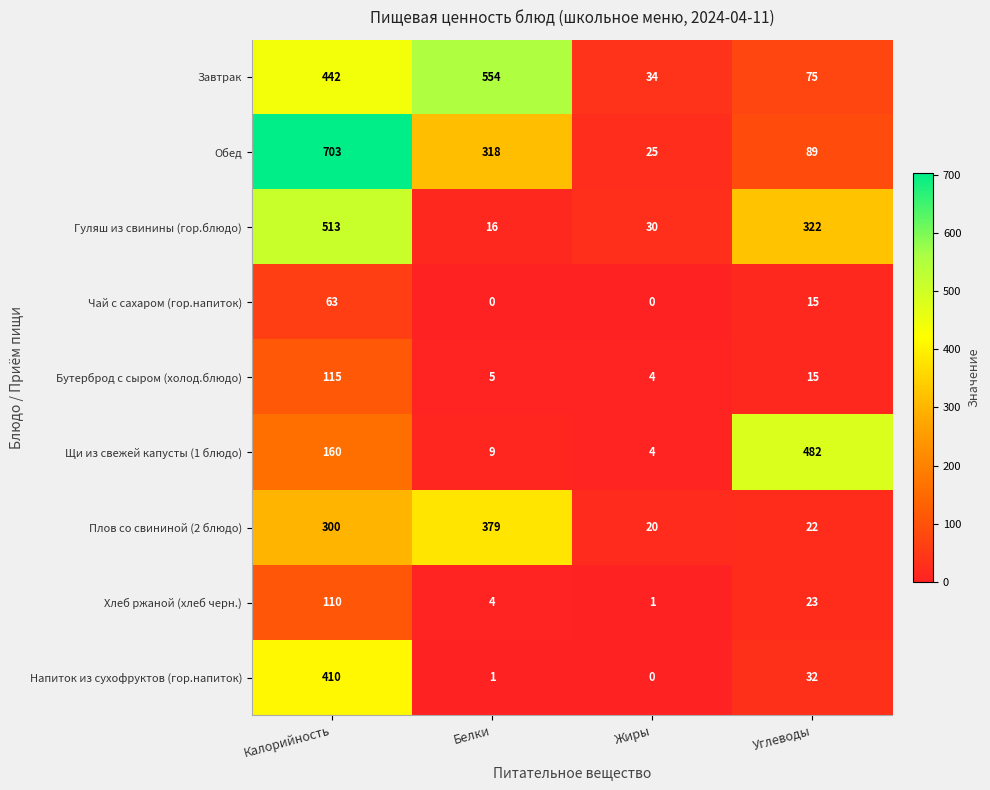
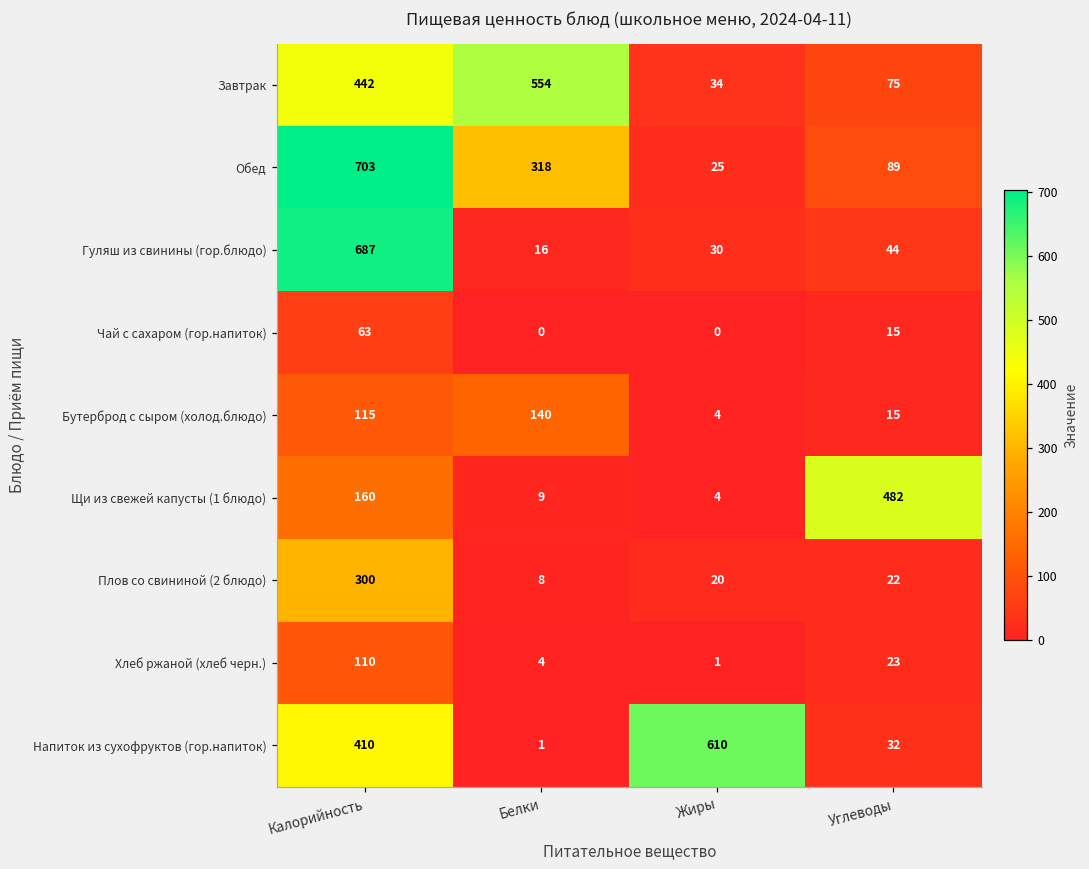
Гуляш из свинины (гор.блюдо), Калорийность: 513 -> 687
Гуляш из свинины (гор.блюдо), Углеводы: 322 -> 44
Бутерброд с сыром (холод.блюдо), Белки: 5 -> 140
Плов со свининой (2 блюдо), Белки: 379 -> 8
Напиток из сухофруктов (гор.напиток), Жиры: 0 -> 610
